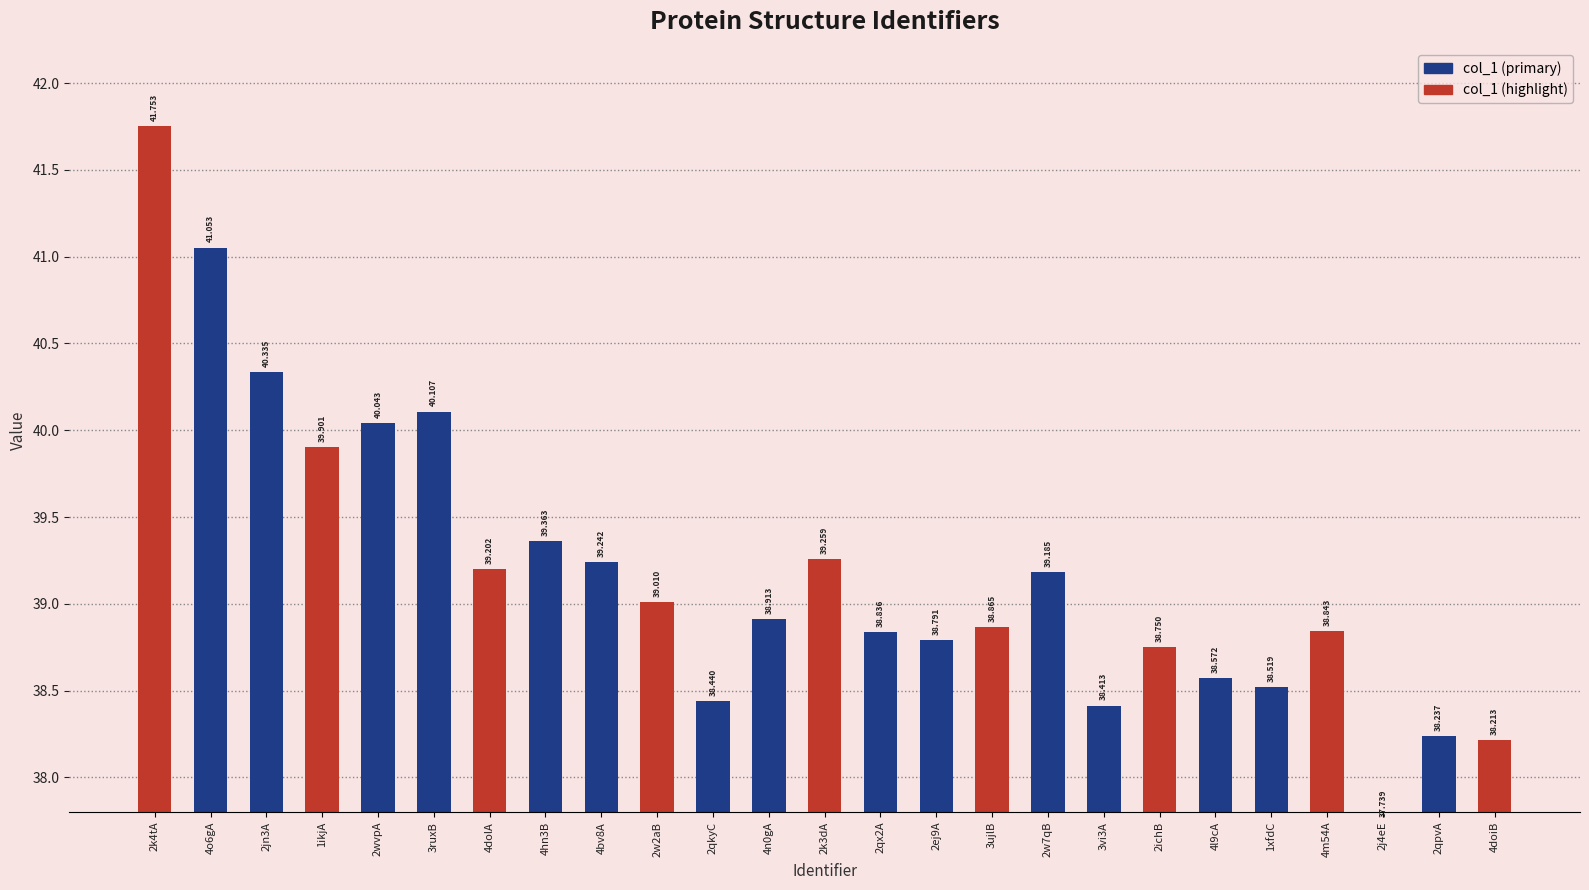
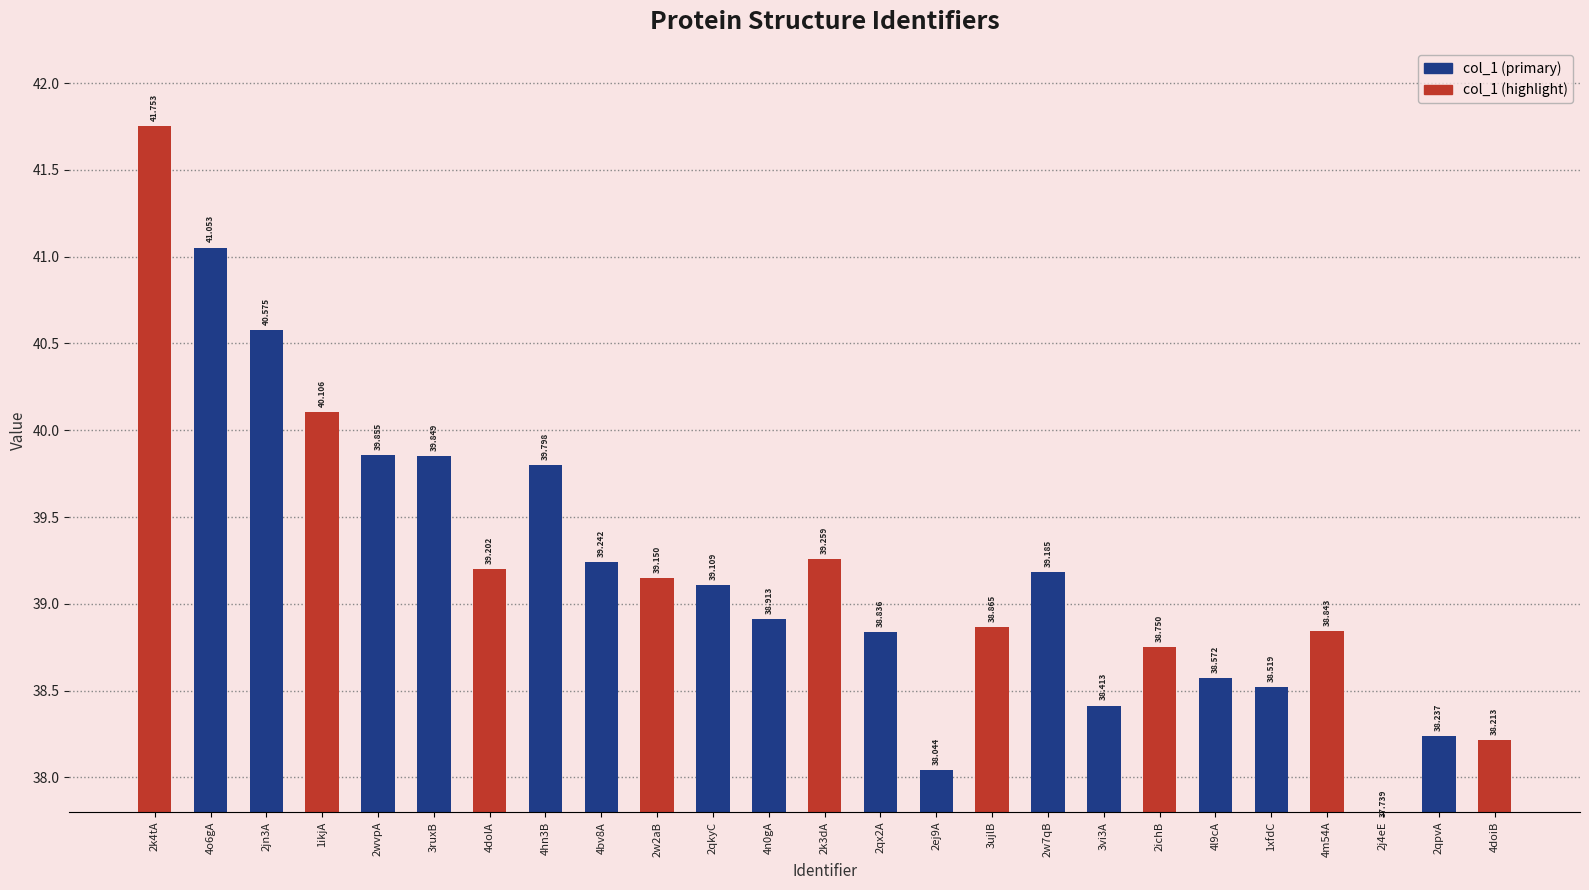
col_1 (primary), 2jn3A: 40.335 -> 40.575
col_1 (highlight), 1ikjA: 39.901 -> 40.106
col_1 (primary), 2wvpA: 40.043 -> 39.855
col_1 (primary), 3ruxB: 40.107 -> 39.849
col_1 (primary), 4hn3B: 39.363 -> 39.798
col_1 (highlight), 2w2aB: 39.010 -> 39.150
col_1 (primary), 2qkyC: 38.440 -> 39.109
col_1 (primary), 2ej9A: 38.791 -> 38.044
